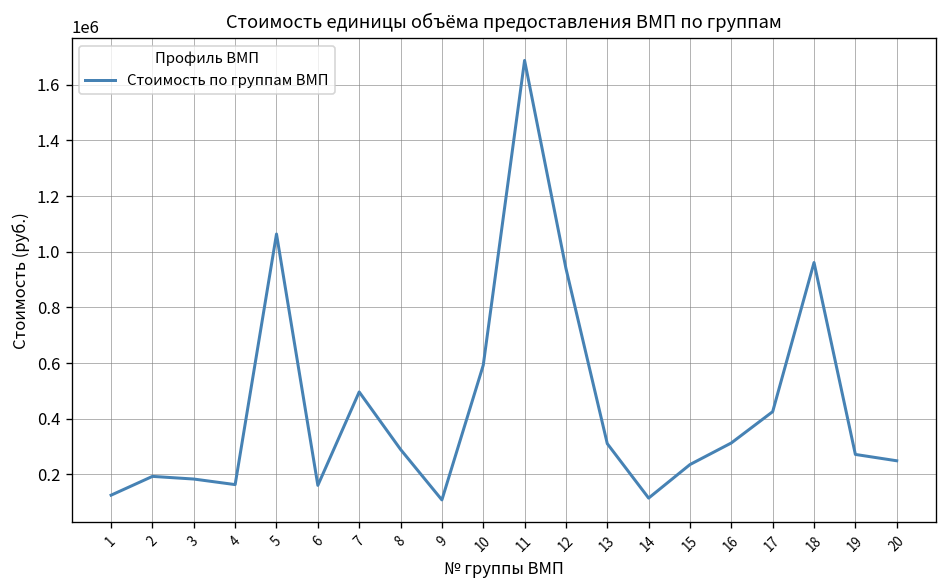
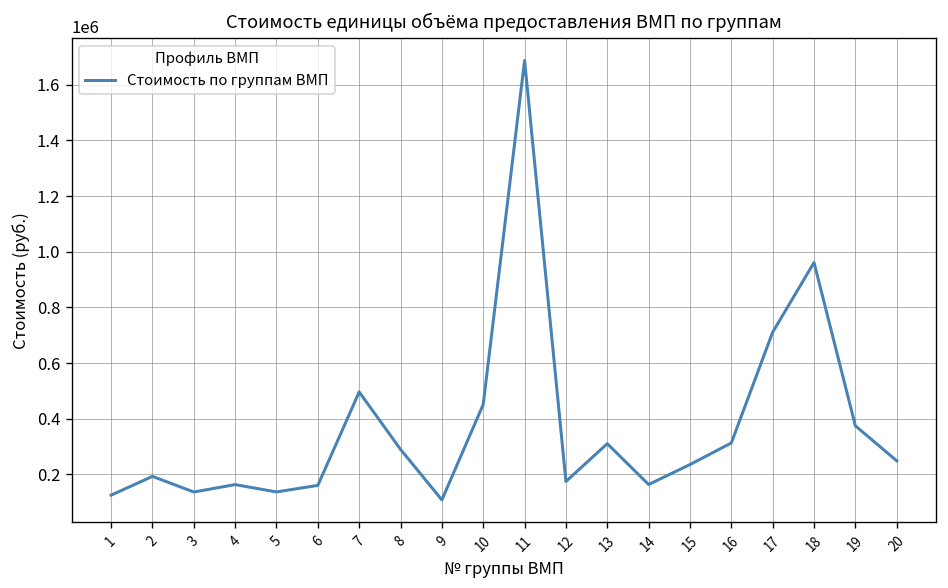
3: 180000 -> 140000
5: 1060000 -> 140000
10: 590000 -> 450000
12: 940000 -> 170000
14: 120000 -> 160000
17: 430000 -> 710000
19: 270000 -> 370000
